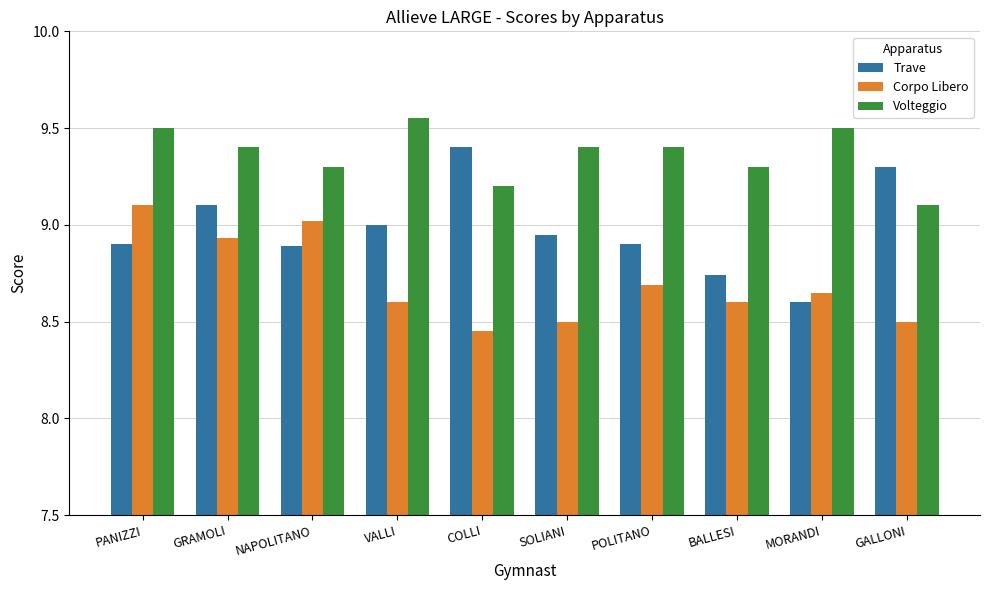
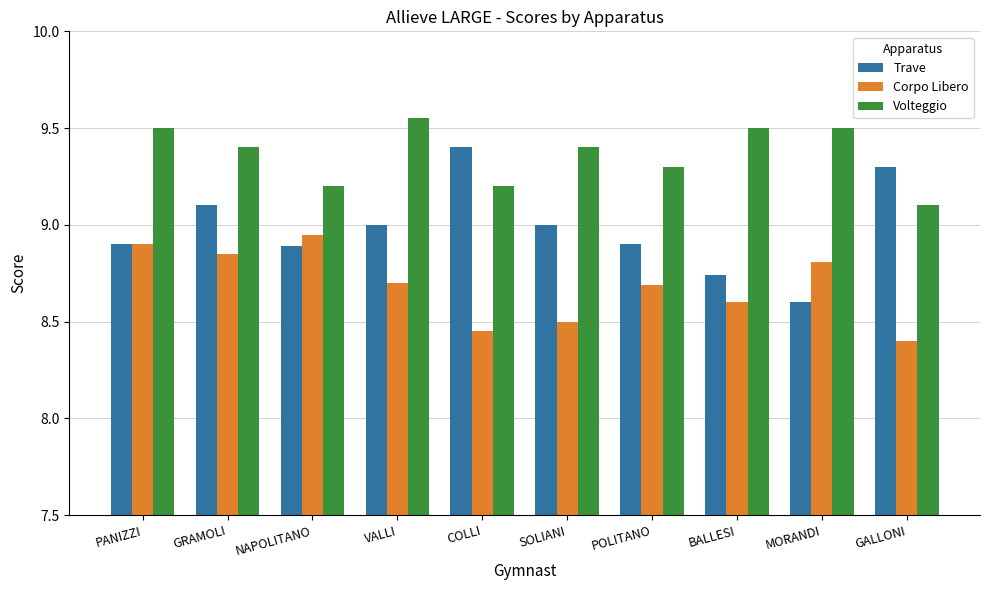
Corpo Libero, PANIZZI: 9.1 -> 8.9
Corpo Libero, GRAMOLI: 8.93 -> 8.85
Corpo Libero, NAPOLITANO: 9.02 -> 8.95
Volteggio, NAPOLITANO: 9.3 -> 9.2
Corpo Libero, VALLI: 8.6 -> 8.7
Trave, SOLIANI: 8.95 -> 9.00
Volteggio, POLITANO: 9.4 -> 9.3
Volteggio, BALLESI: 9.3 -> 9.5
Corpo Libero, MORANDI: 8.65 -> 8.81
Corpo Libero, GALLONI: 8.5 -> 8.4
